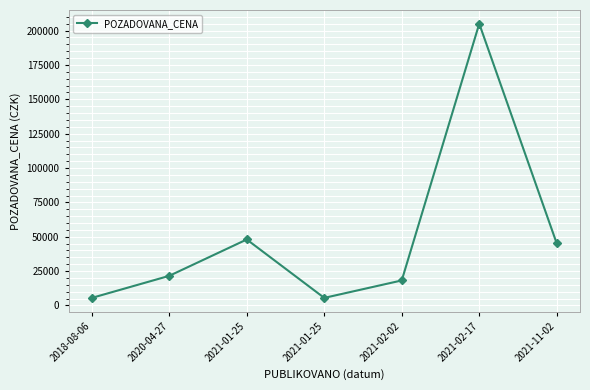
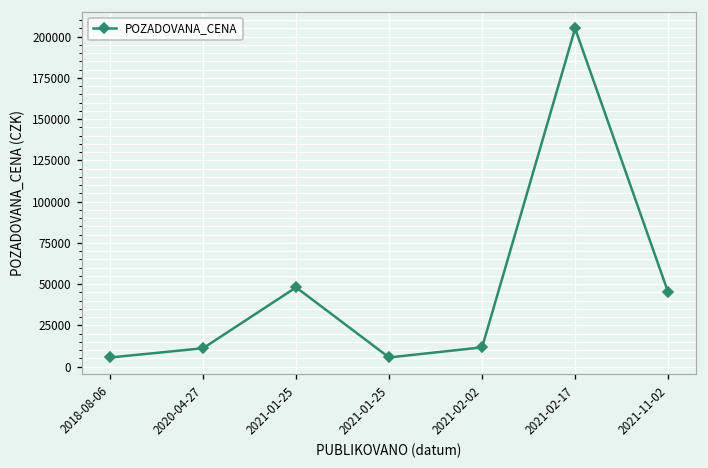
2020-04-27: 22000 -> 11000
2021-02-02: 18000 -> 12000
